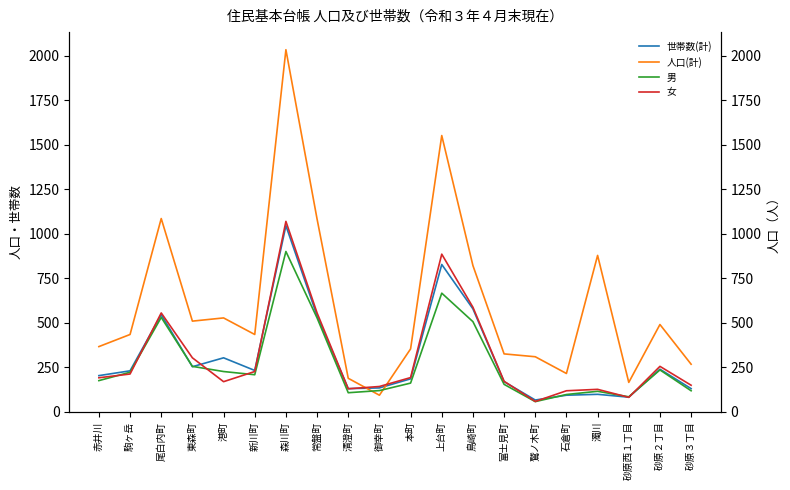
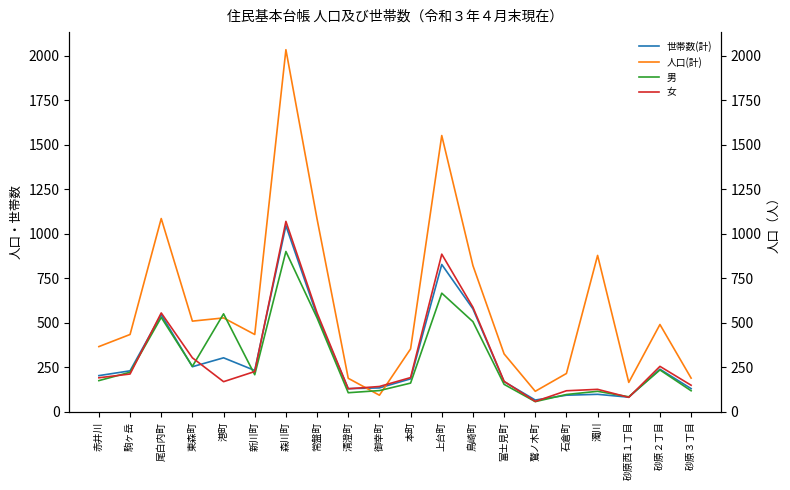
男, 港町: 230 -> 550
人口(計), 鷲ノ木町: 310 -> 120
人口(計), 砂原３丁目: 270 -> 190
